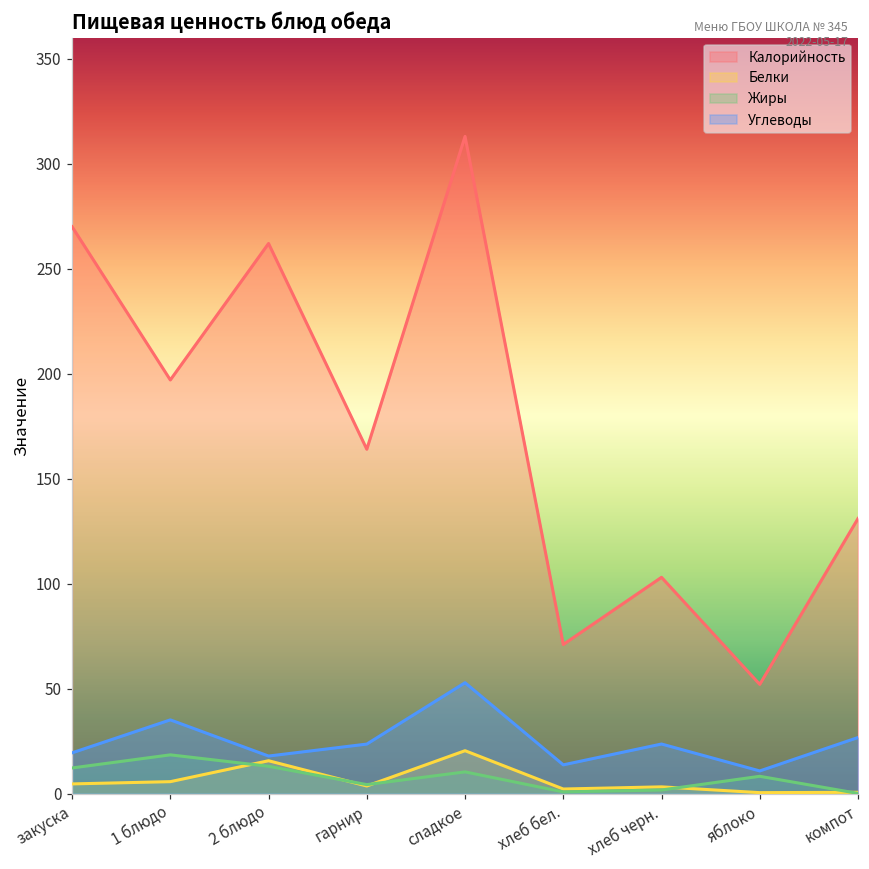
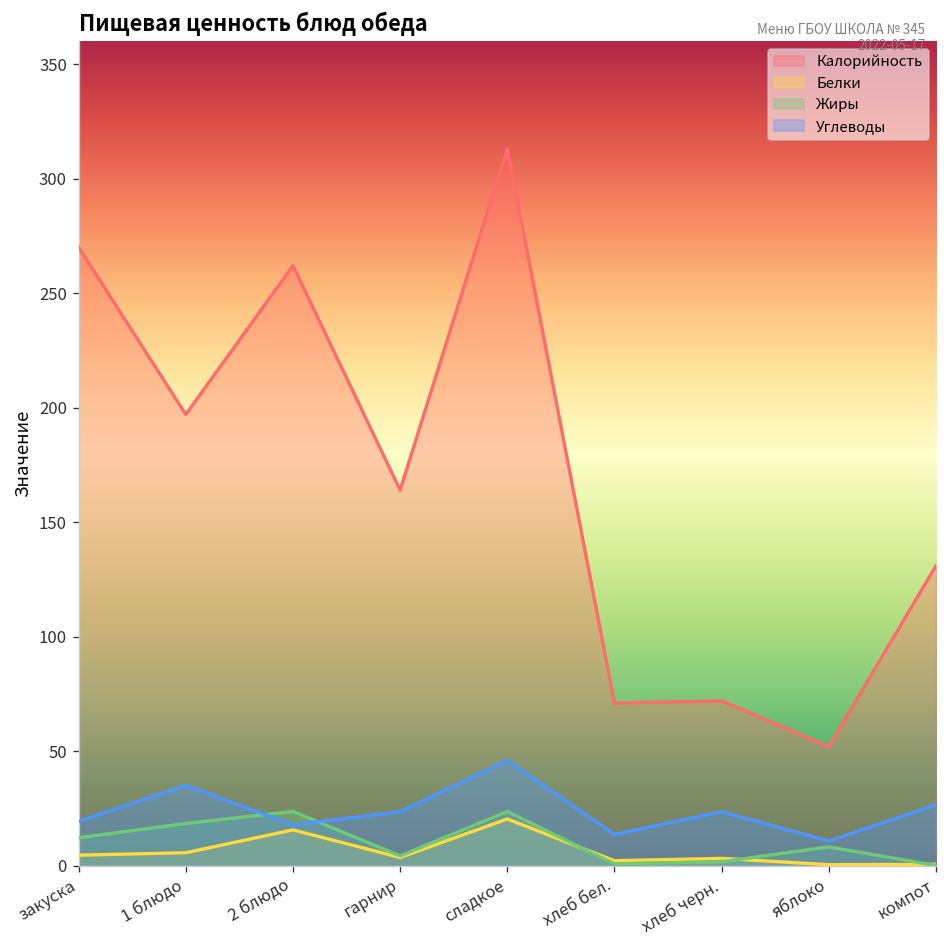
Жиры, 2 блюдо: 13 -> 24
Жиры, сладкое: 10 -> 24
Углеводы, сладкое: 53 -> 46
Калорийность, хлеб черн.: 103 -> 72
